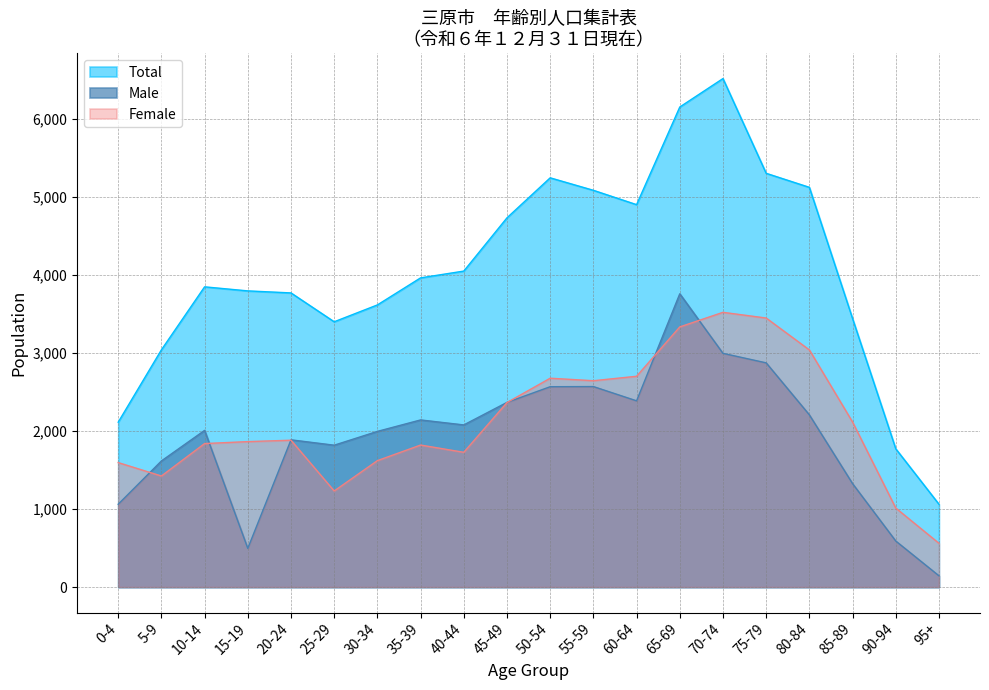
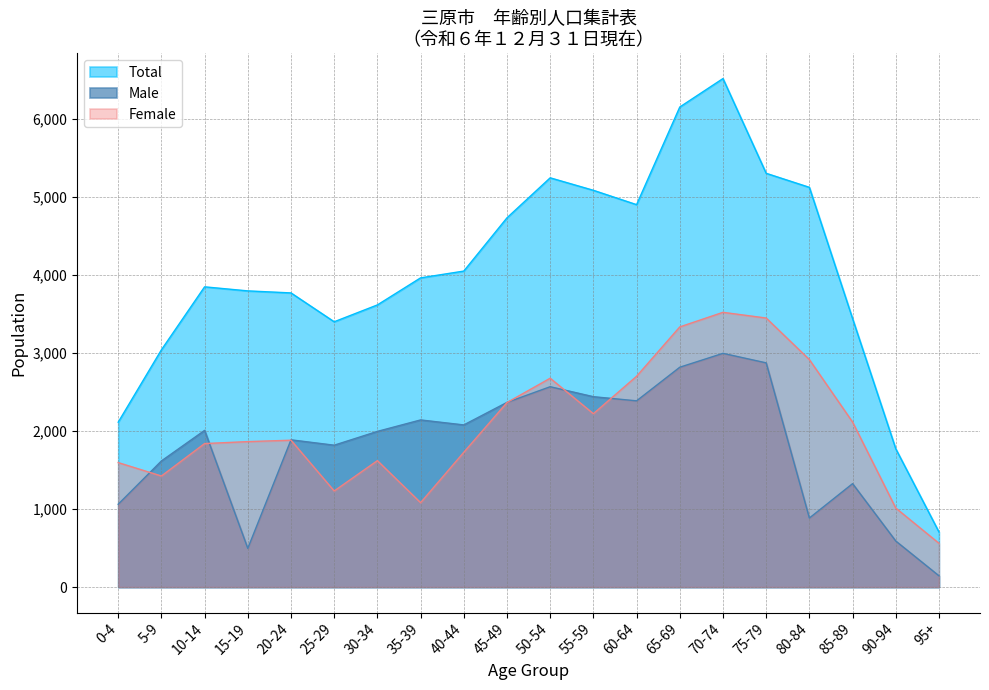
Female, 35-39: 1,800 -> 1,100
Male, 55-59: 2,600 -> 2,400
Female, 55-59: 2,600 -> 2,200
Male, 65-69: 3,800 -> 2,800
Male, 80-84: 2,200 -> 900
Female, 80-84: 3,000 -> 2,900
Total, 95+: 1,100 -> 700
